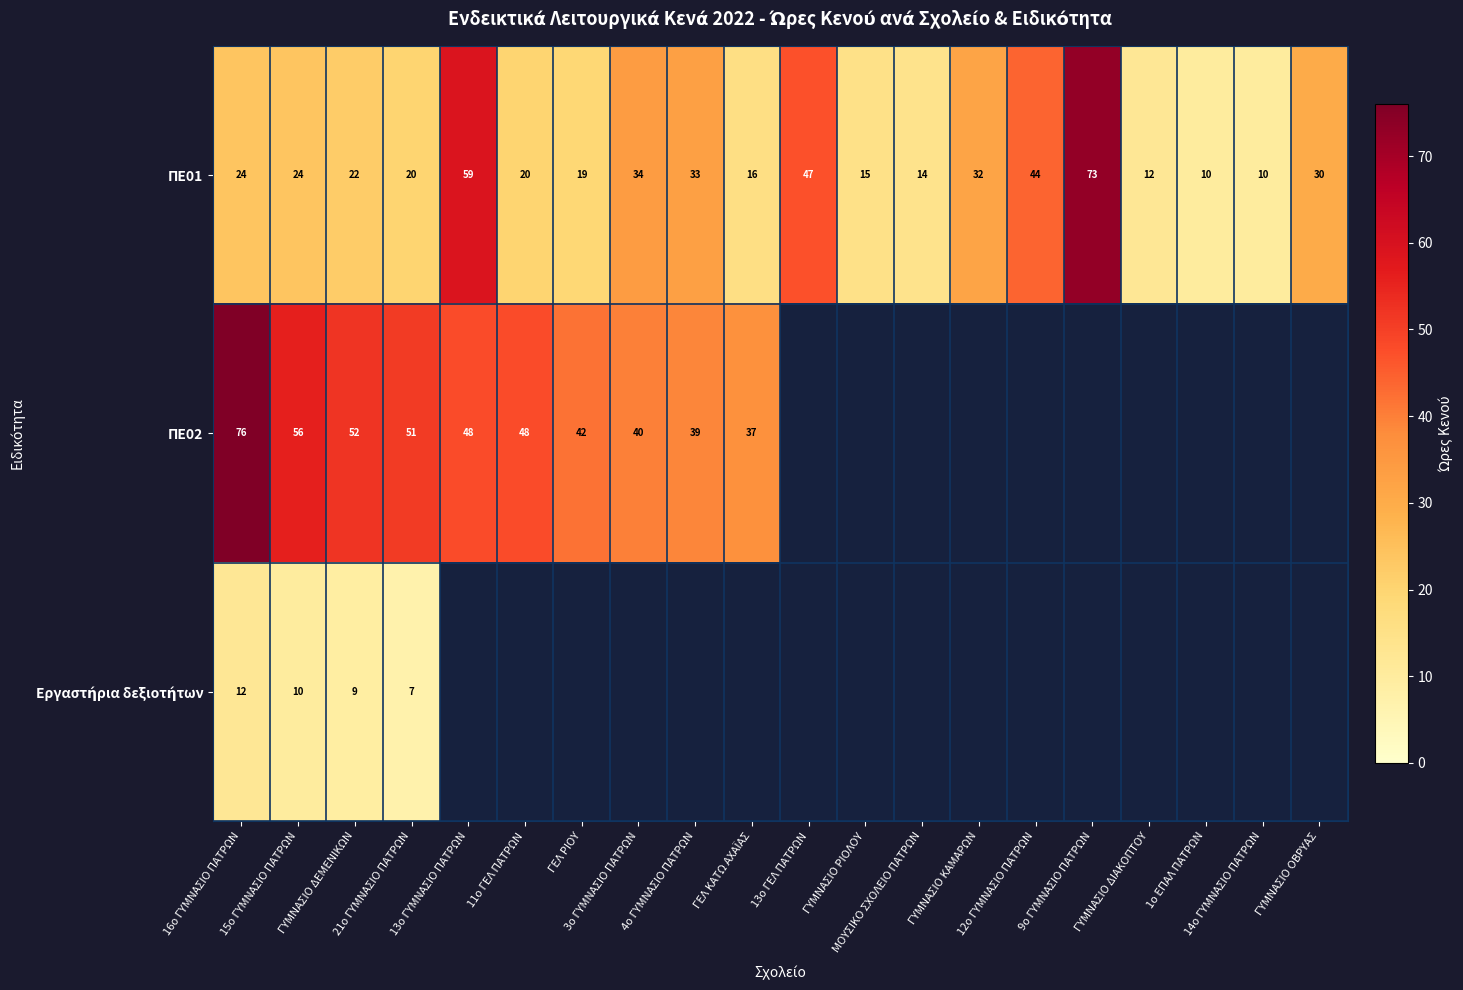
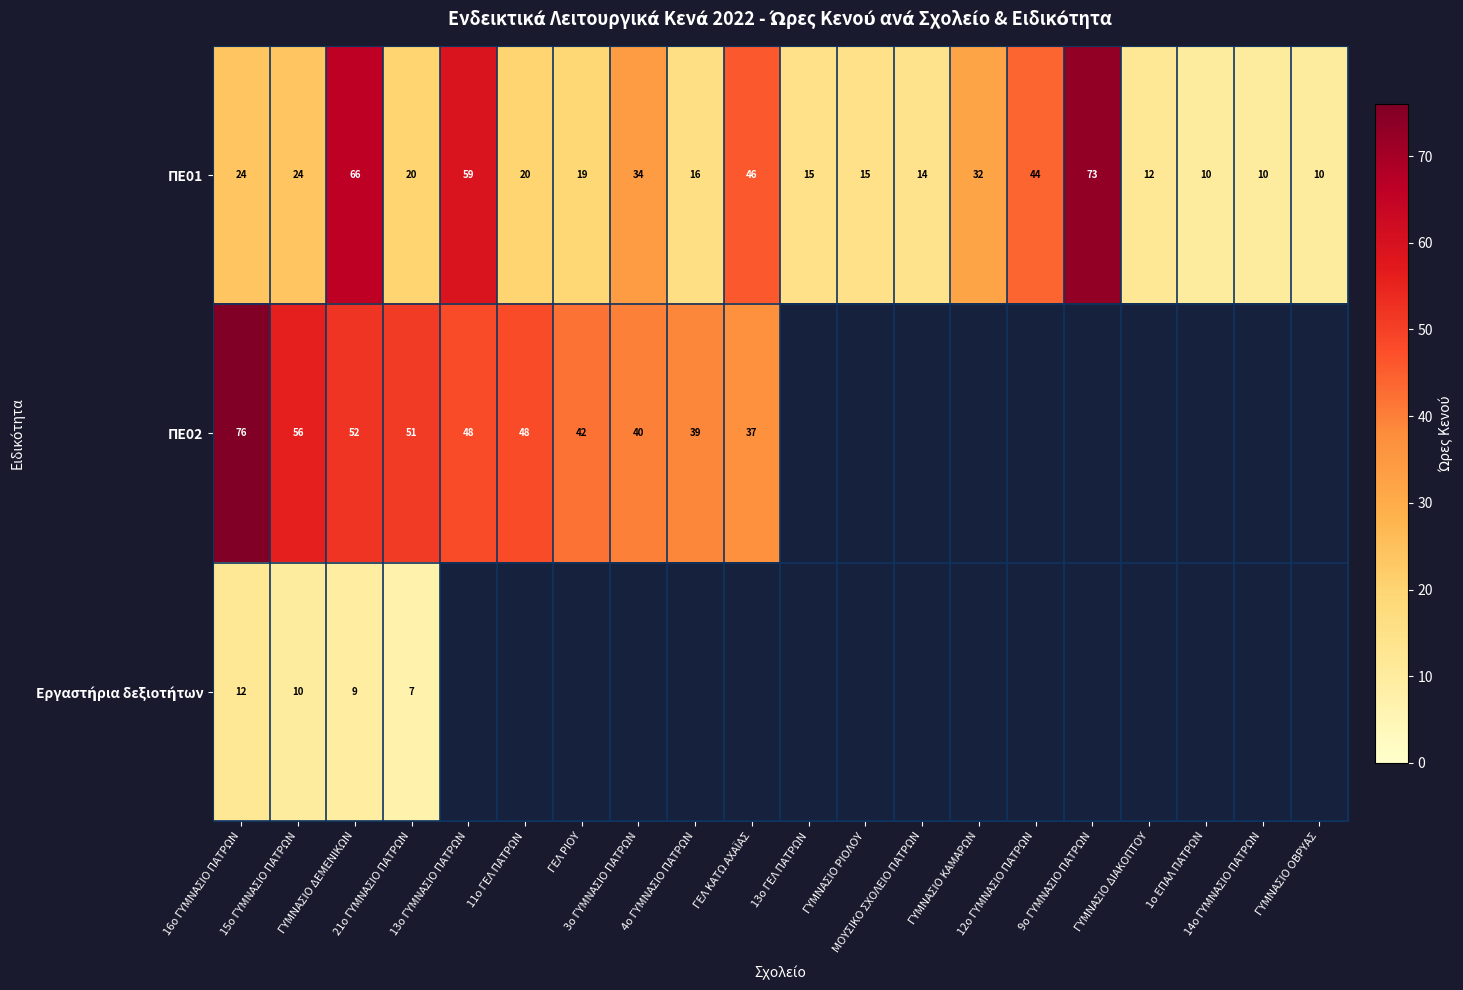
ΠΕ01, ΓΥΜΝΑΣΙΟ ΔΕΜΕΝΙΚΩΝ: 22 -> 66
ΠΕ01, 4ο ΓΥΜΝΑΣΙΟ ΠΑΤΡΩΝ: 33 -> 16
ΠΕ01, ΓΕΛ ΚΑΤΩ ΑΧΑΪΑΣ: 16 -> 46
ΠΕ01, 13ο ΓΕΛ ΠΑΤΡΩΝ: 47 -> 15
ΠΕ01, ΓΥΜΝΑΣΙΟ ΟΒΡΥΑΣ: 30 -> 10
